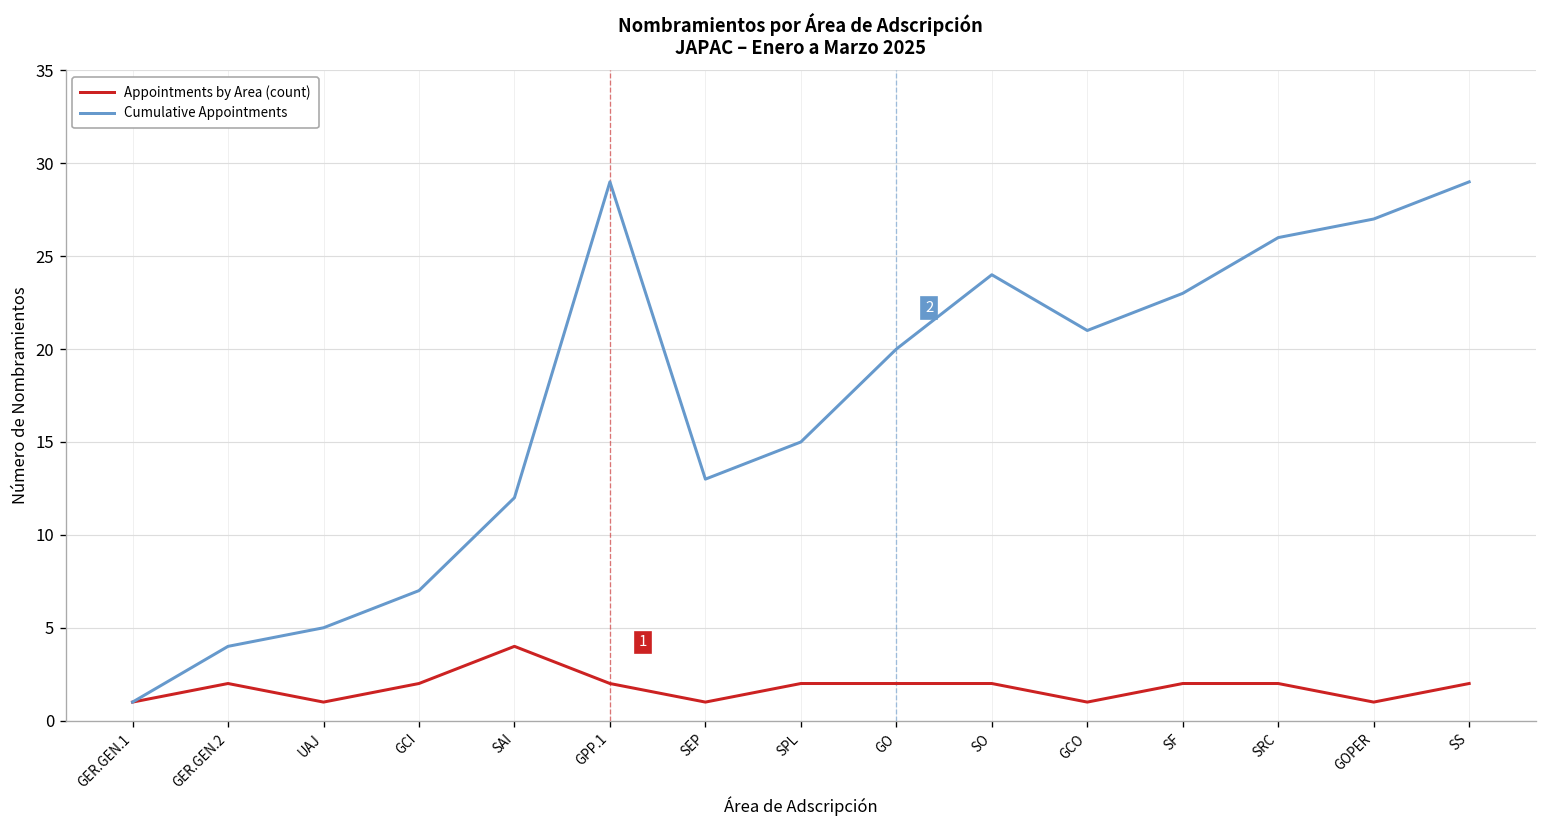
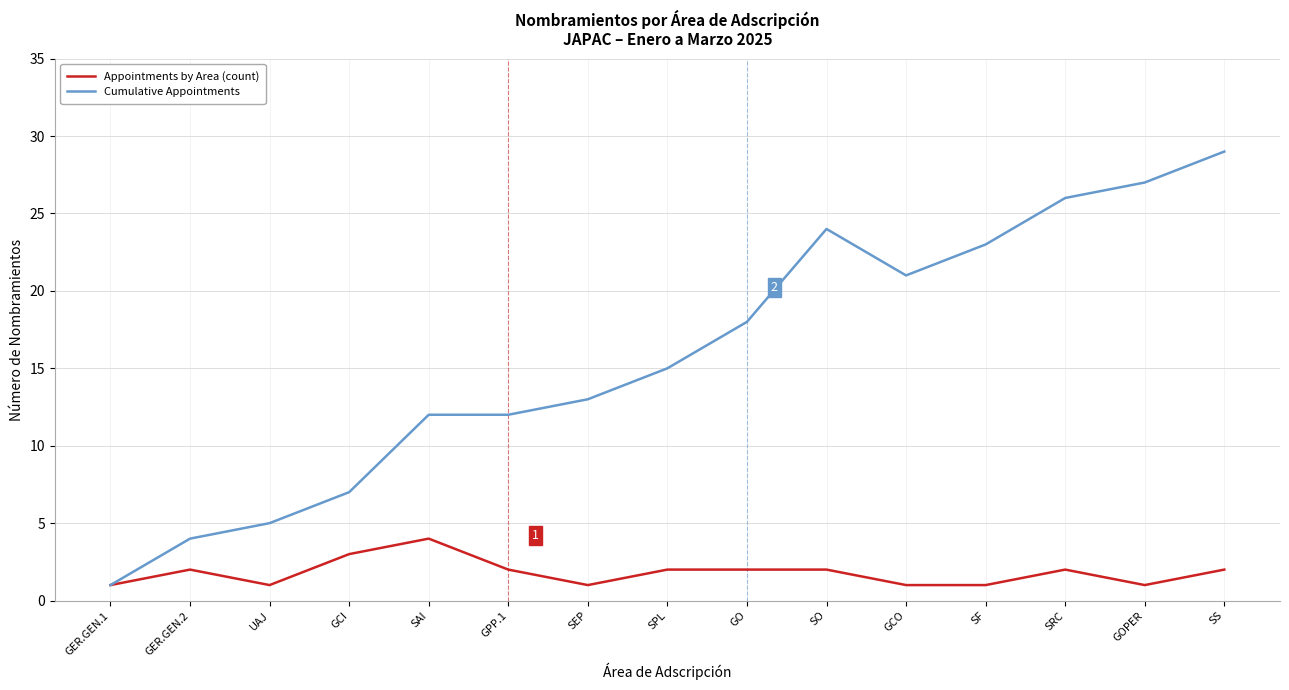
Appointments by Area (count), GCI: 2 -> 3
Cumulative Appointments, GPP.1: 29 -> 12
Cumulative Appointments, GO: 20 -> 18
Appointments by Area (count), SF: 2 -> 1
